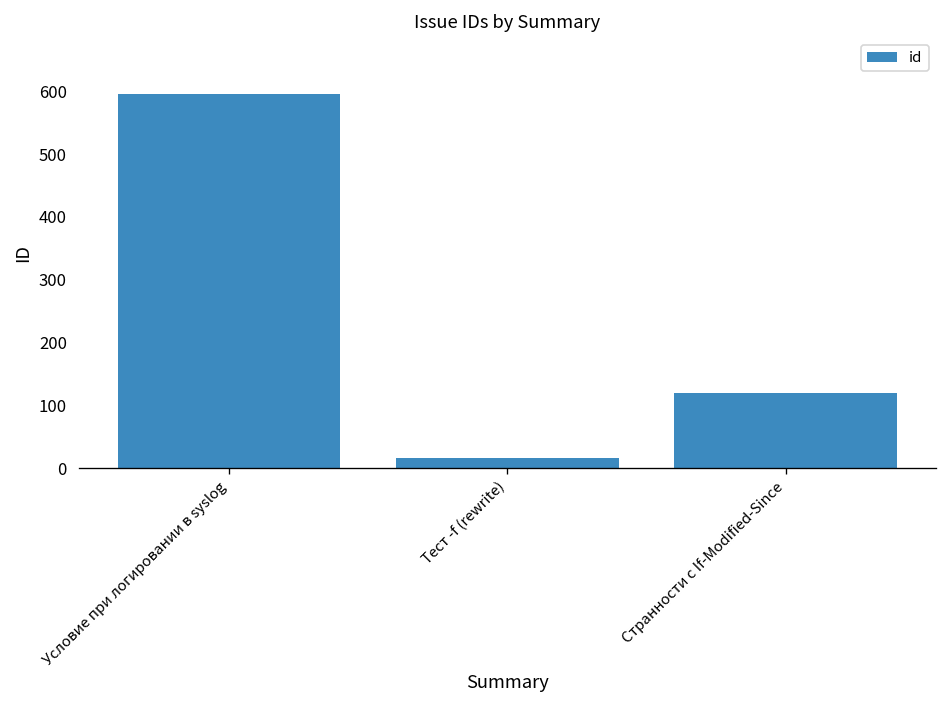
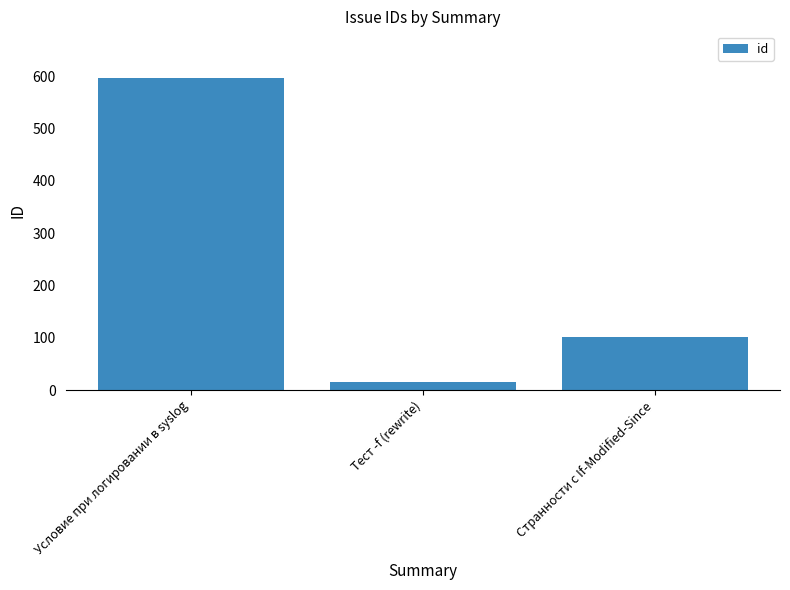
Странности с If-Modified-Since: 120 -> 100
